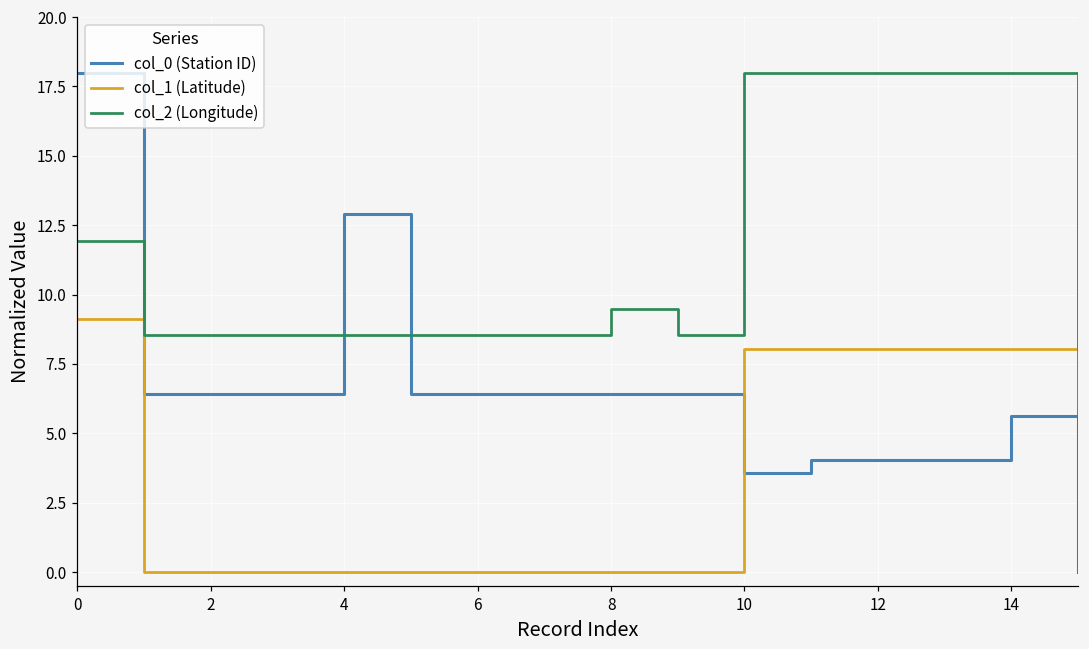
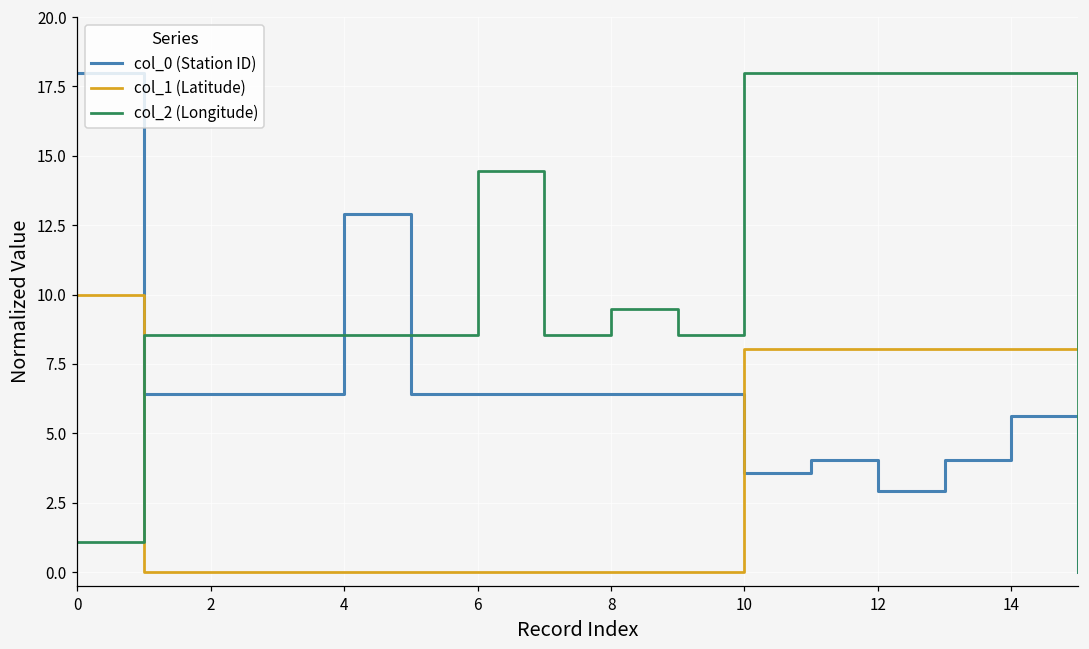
col_1 (Latitude), 0: 9.1 -> 10.0
col_2 (Longitude), 0: 11.9 -> 1.1
col_2 (Longitude), 6: 8.6 -> 14.4
col_0 (Station ID), 12: 4.1 -> 2.9
